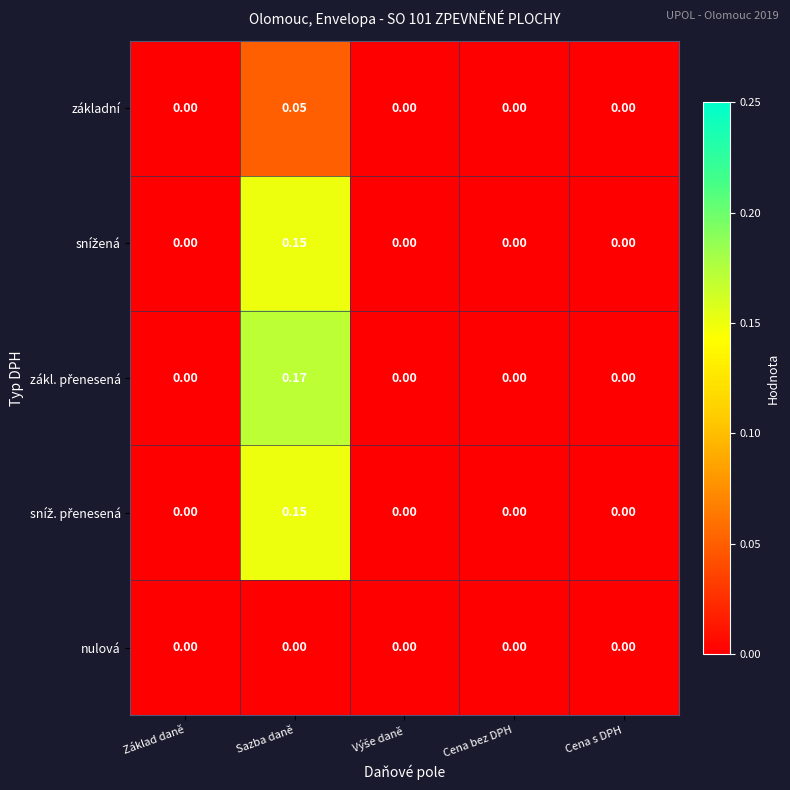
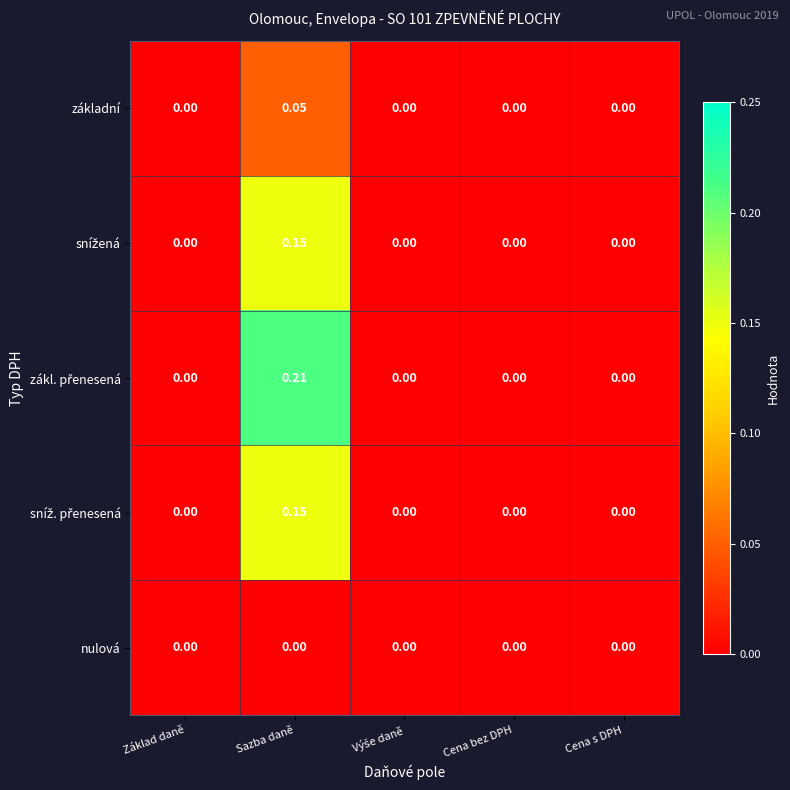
zákl. přenesená, Sazba daně: 0.17 -> 0.21
